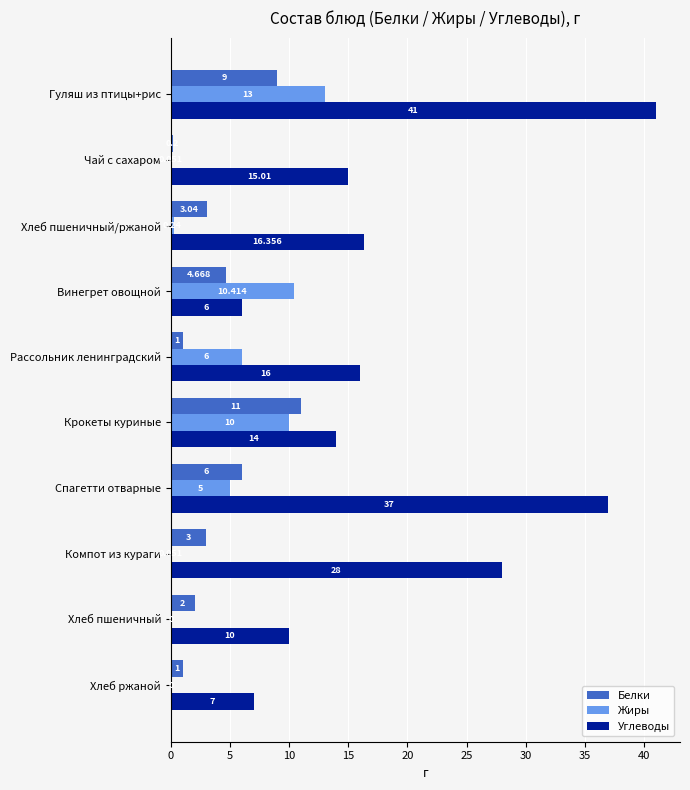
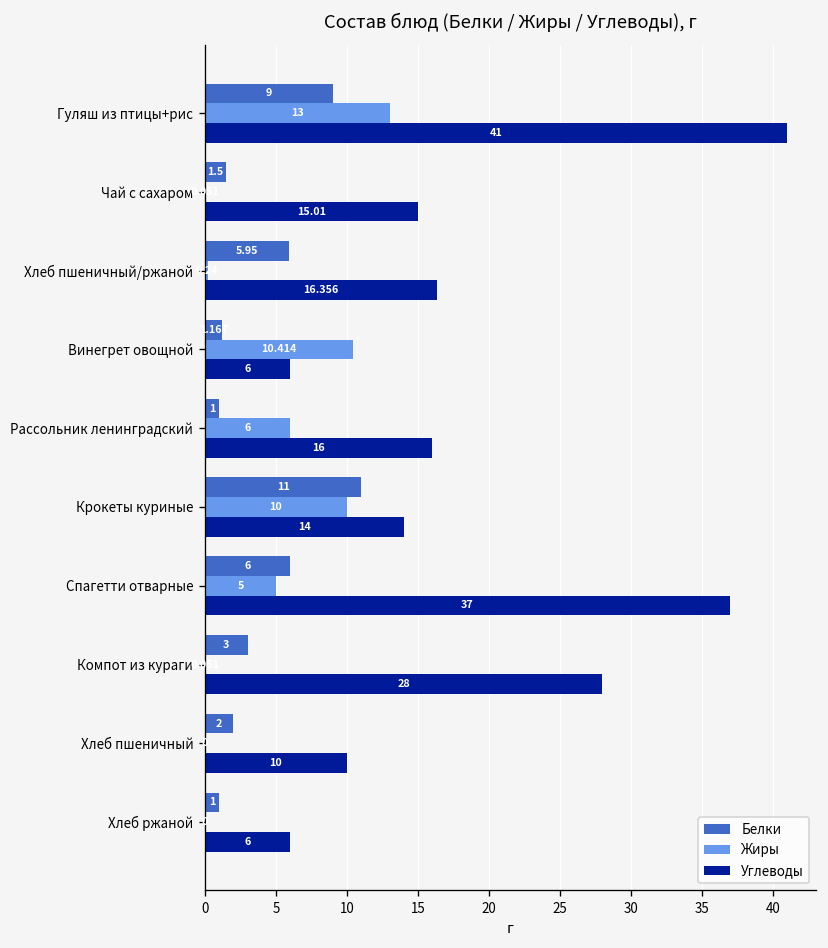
Белки, Чай с сахаром: 0.2 -> 1.5
Белки, Хлеб пшеничный/ржаной: 3.04 -> 5.95
Белки, Винегрет овощной: 4.668 -> 1.167
Углеводы, Хлеб ржаной: 7 -> 6
